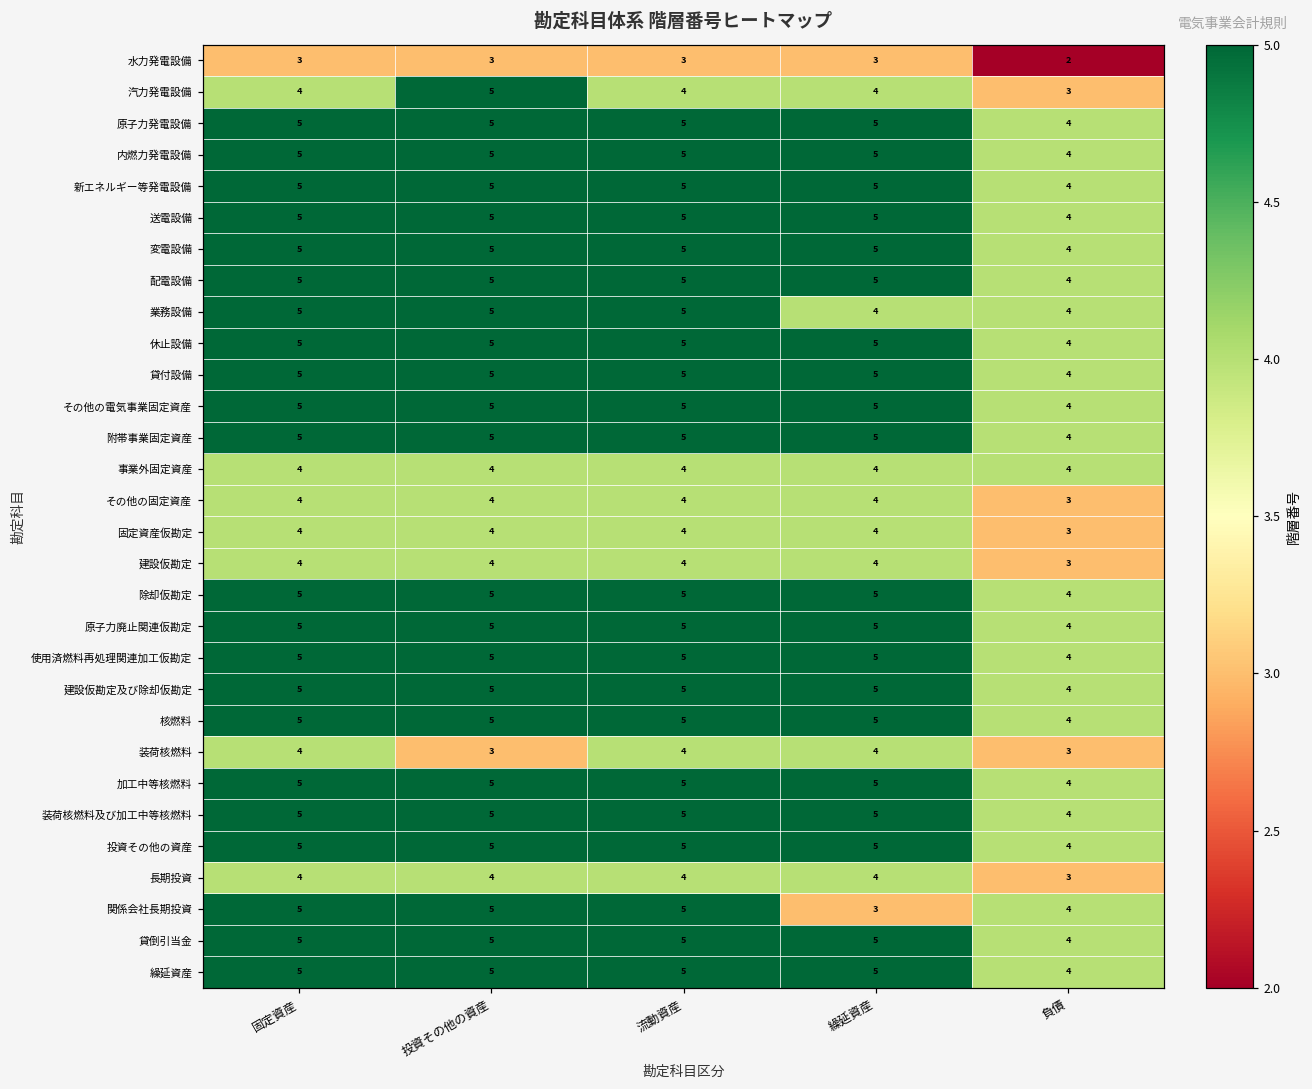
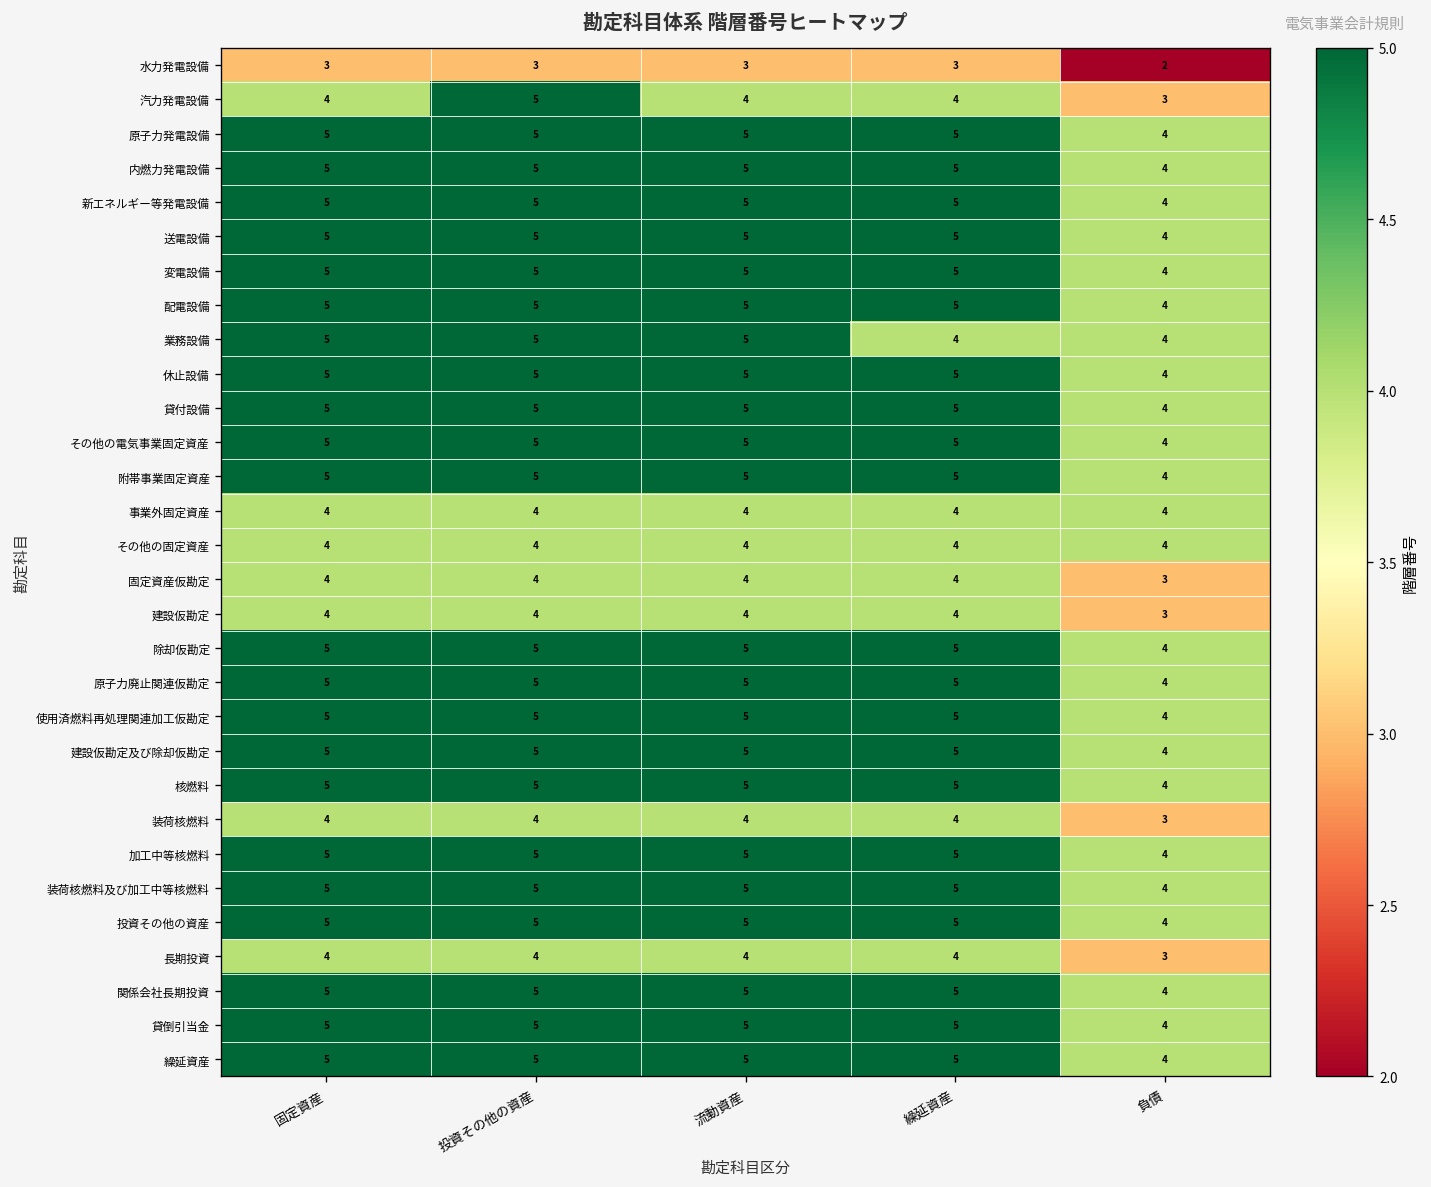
その他の固定資産, 負債: 3 -> 4
装荷核燃料, 投資その他の資産: 3 -> 4
関係会社長期投資, 繰延資産: 3 -> 5
